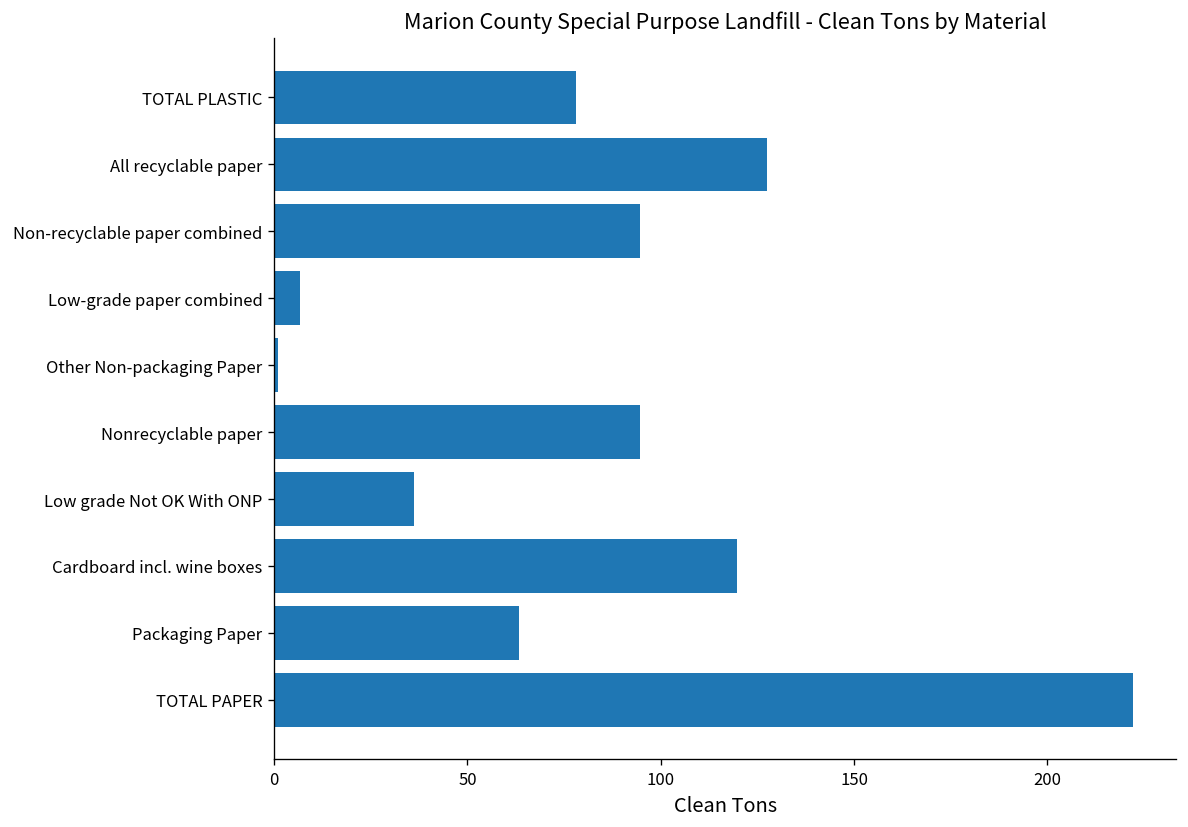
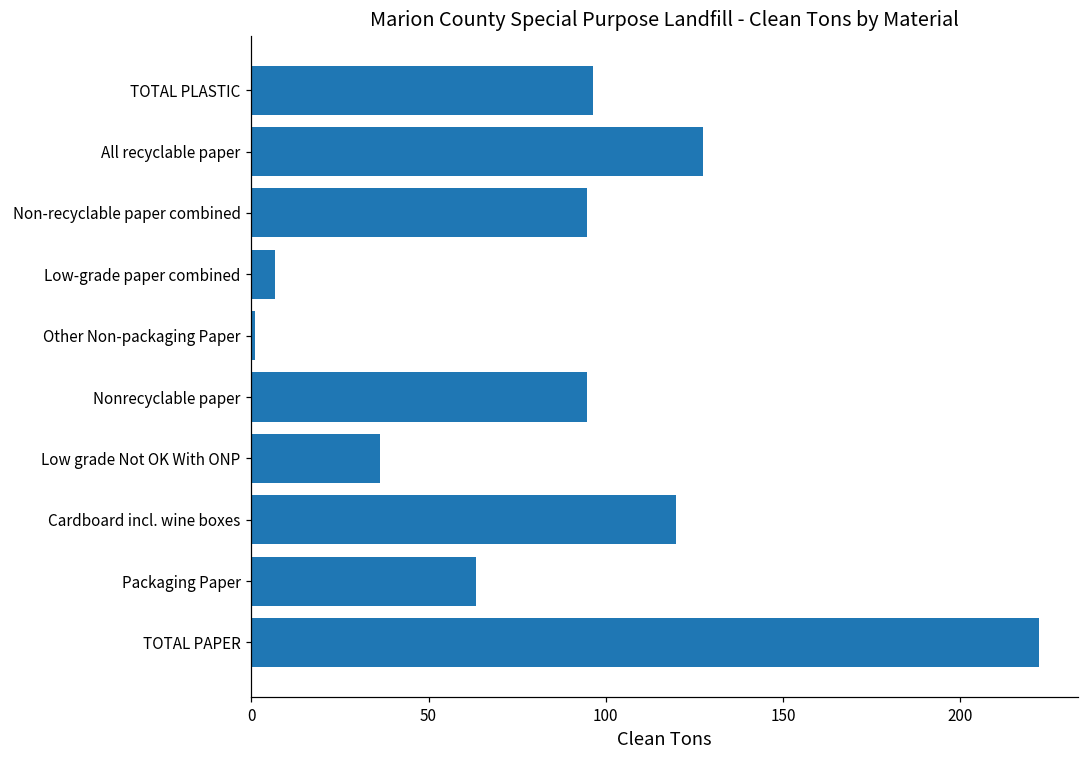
TOTAL PLASTIC: 78 -> 96
